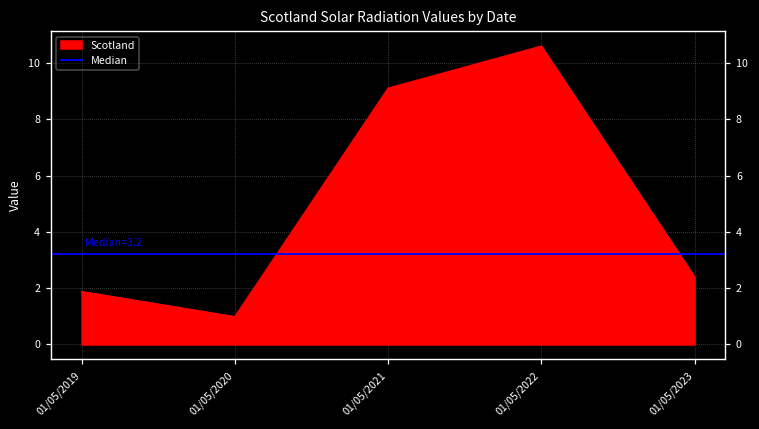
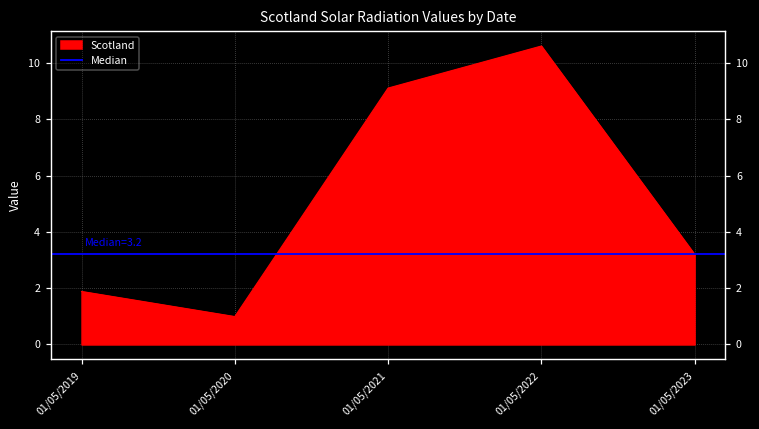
01/05/2023: 2.4 -> 3.2
